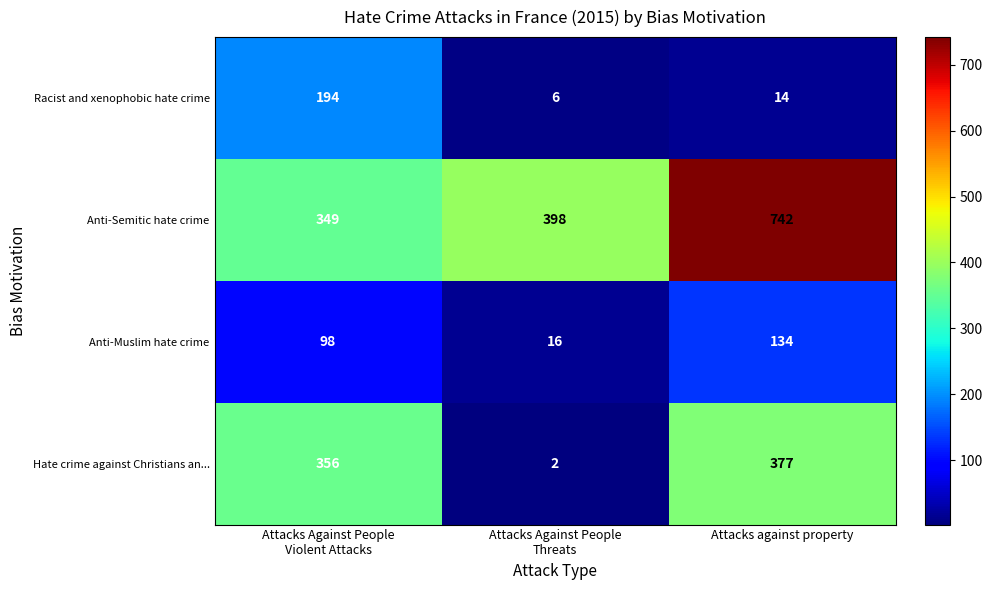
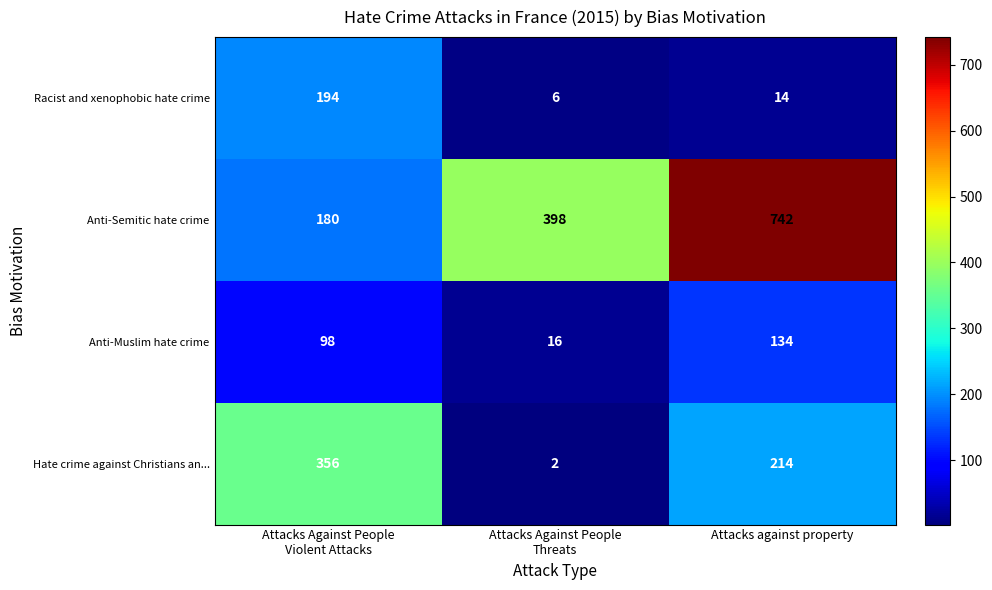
Anti-Semitic hate crime, Attacks Against People Violent Attacks: 349 -> 180
Hate crime against Christians an..., Attacks against property: 377 -> 214
